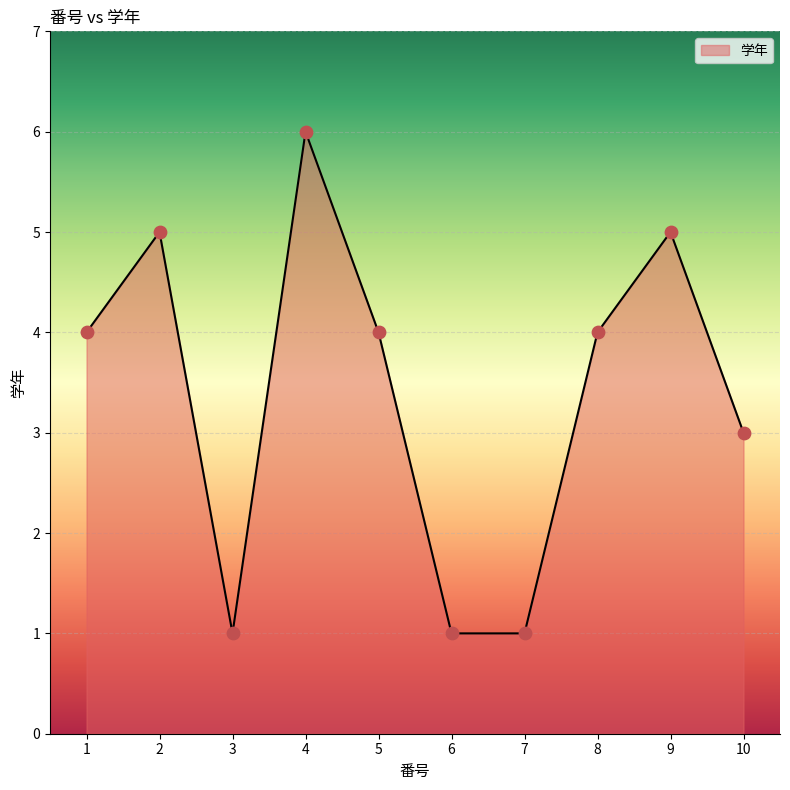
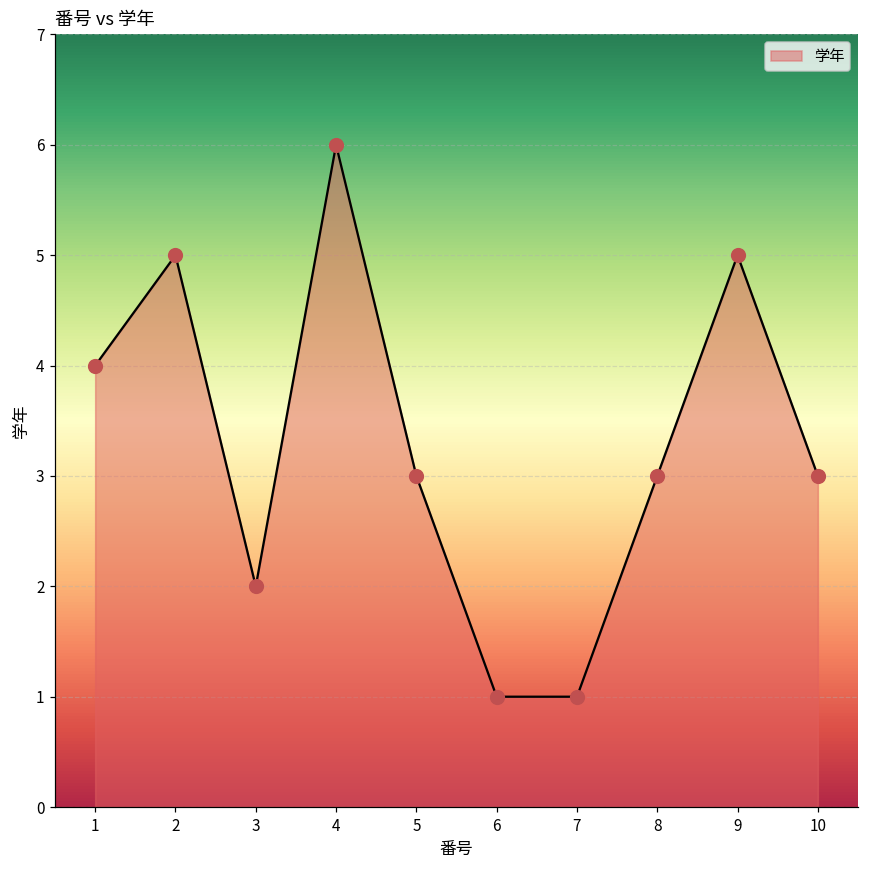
3: 1 -> 2
5: 4 -> 3
8: 4 -> 3
